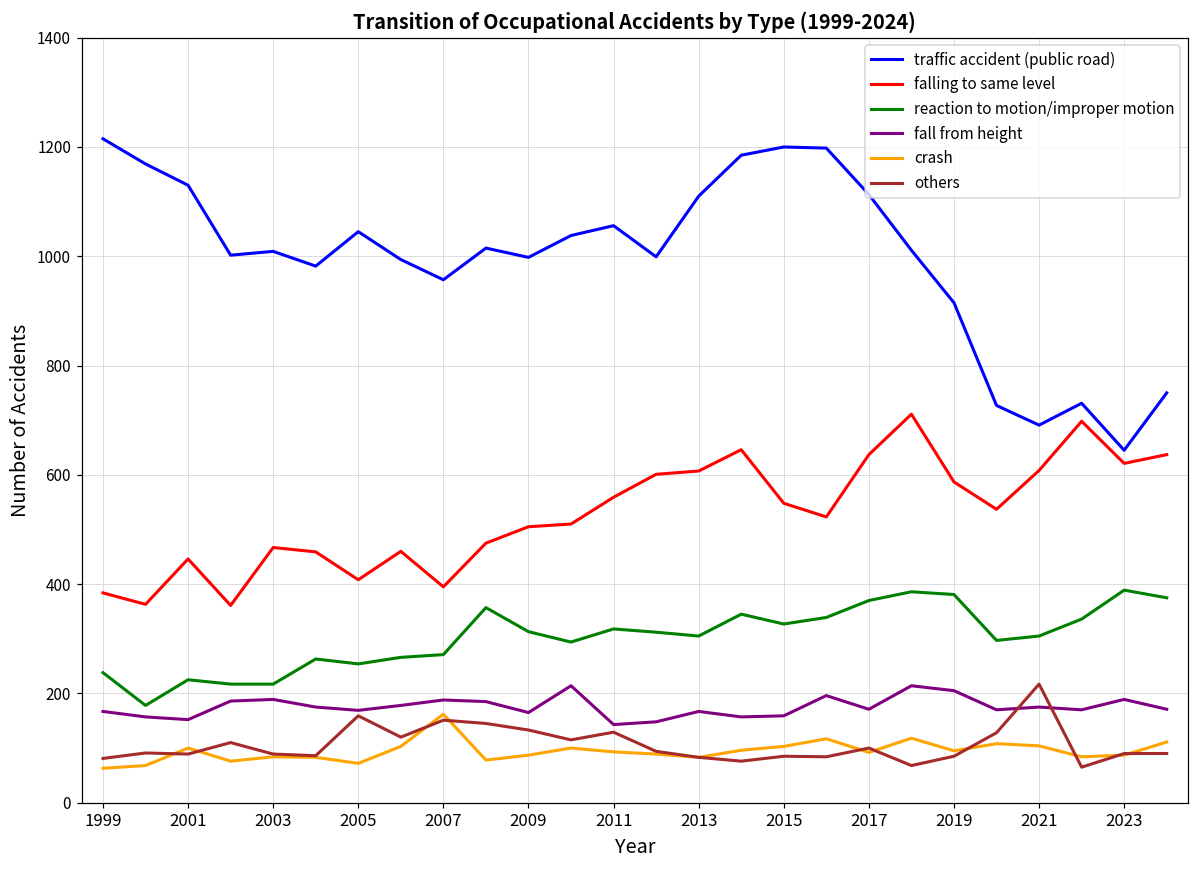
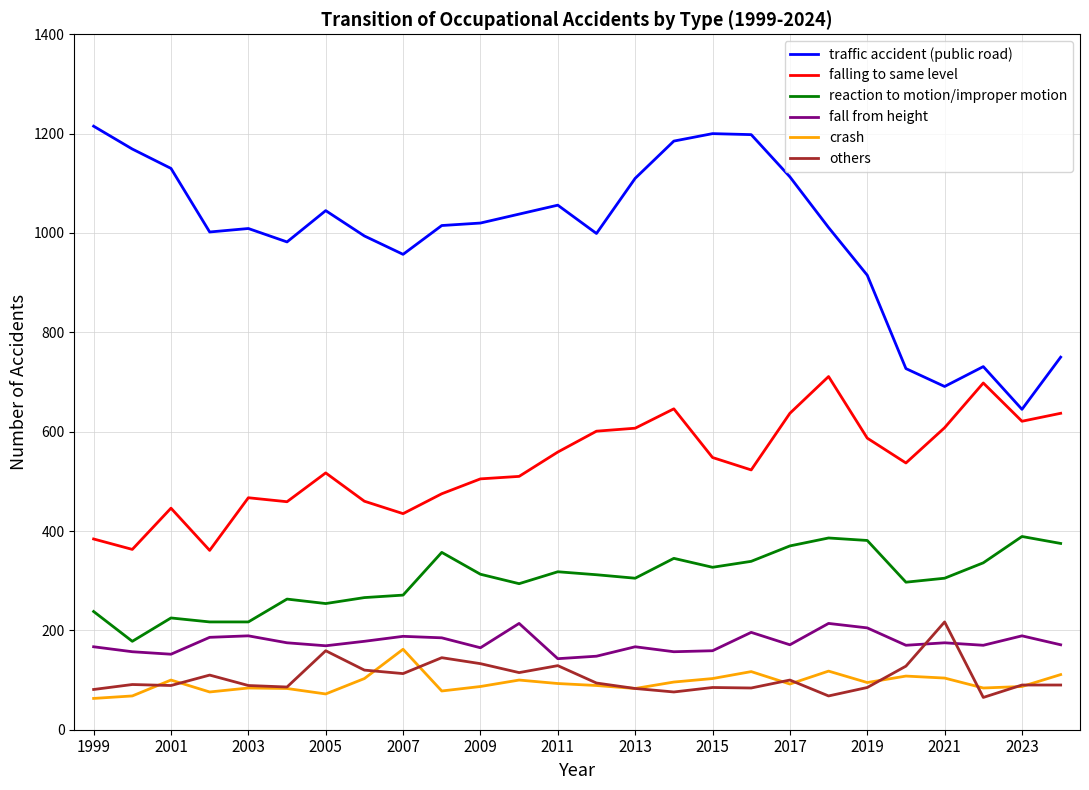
falling to same level, 2005: 410 -> 520
falling to same level, 2007: 400 -> 440
others, 2007: 150 -> 110
traffic accident (public road), 2009: 1000 -> 1020
